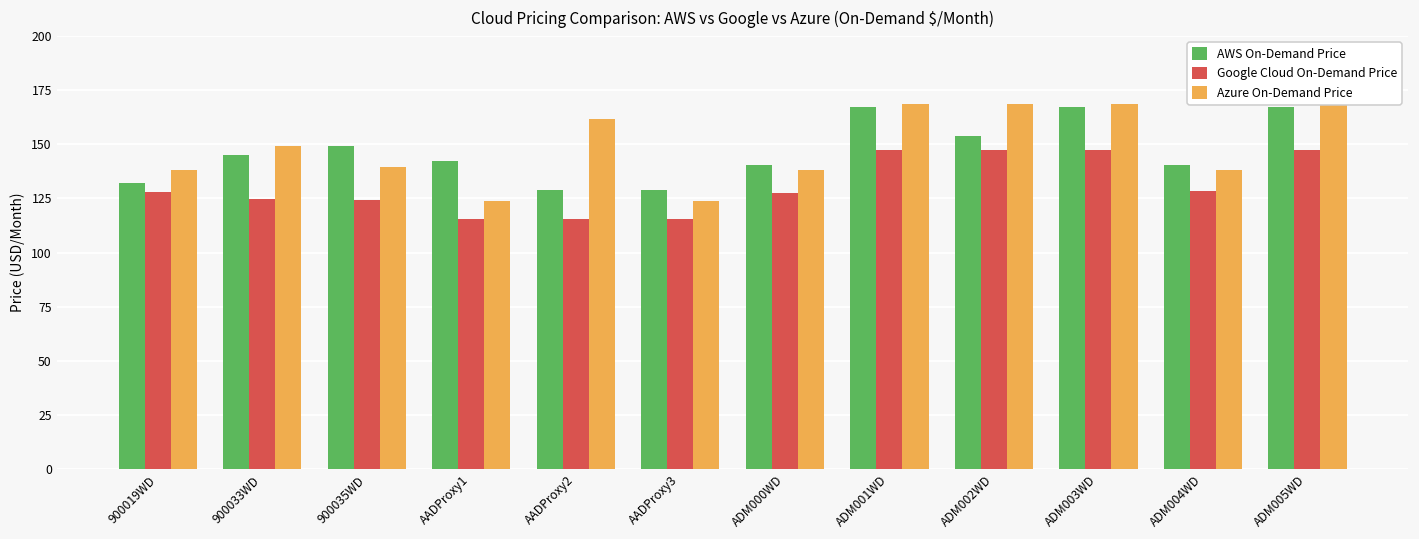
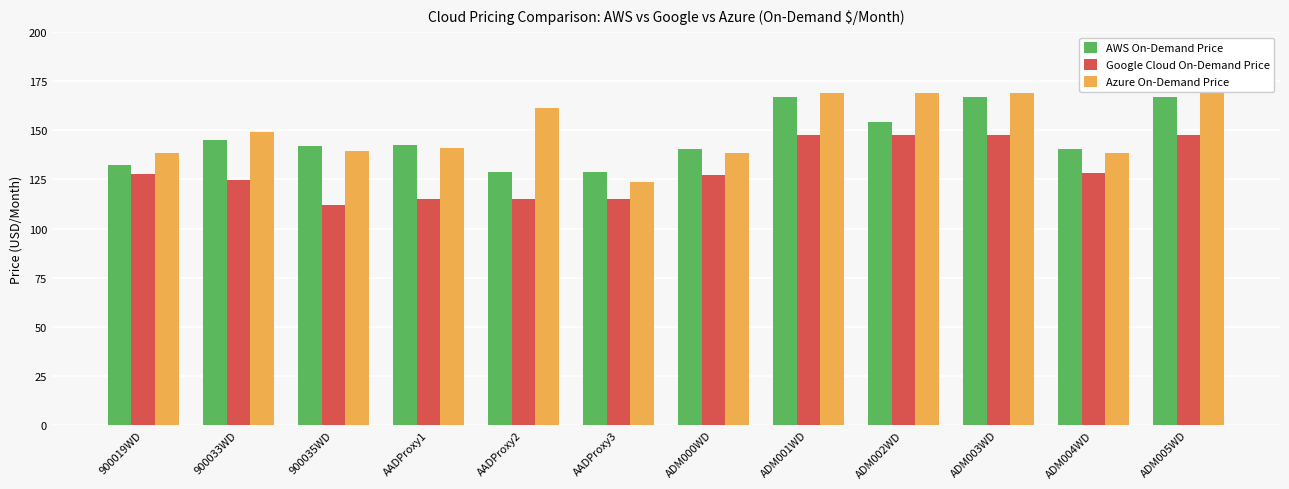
AWS On-Demand Price, 900035WD: 149 -> 142
Google Cloud On-Demand Price, 900035WD: 124 -> 112
Azure On-Demand Price, AADProxy1: 124 -> 141
